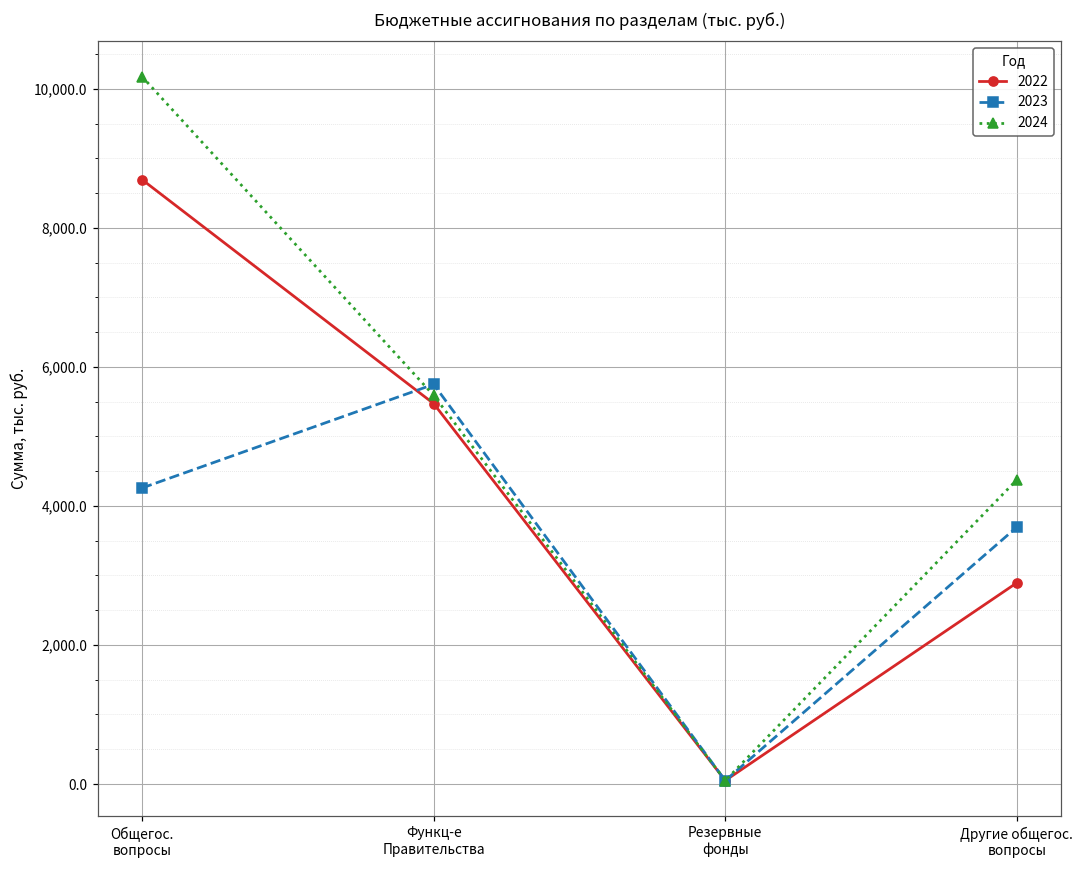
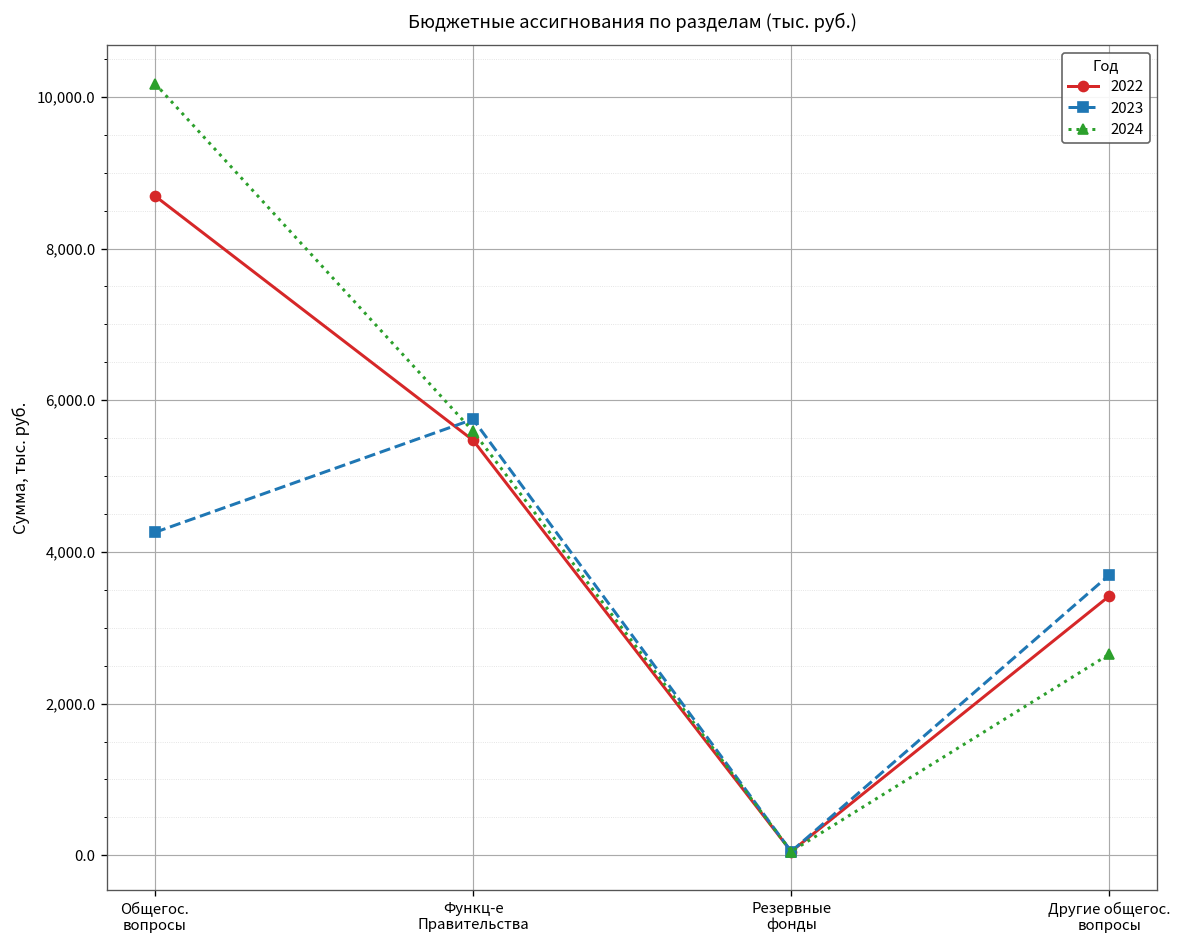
2022, Другие общегос. вопросы: 2,900 -> 3,400
2024, Другие общегос. вопросы: 4,400 -> 2,700
